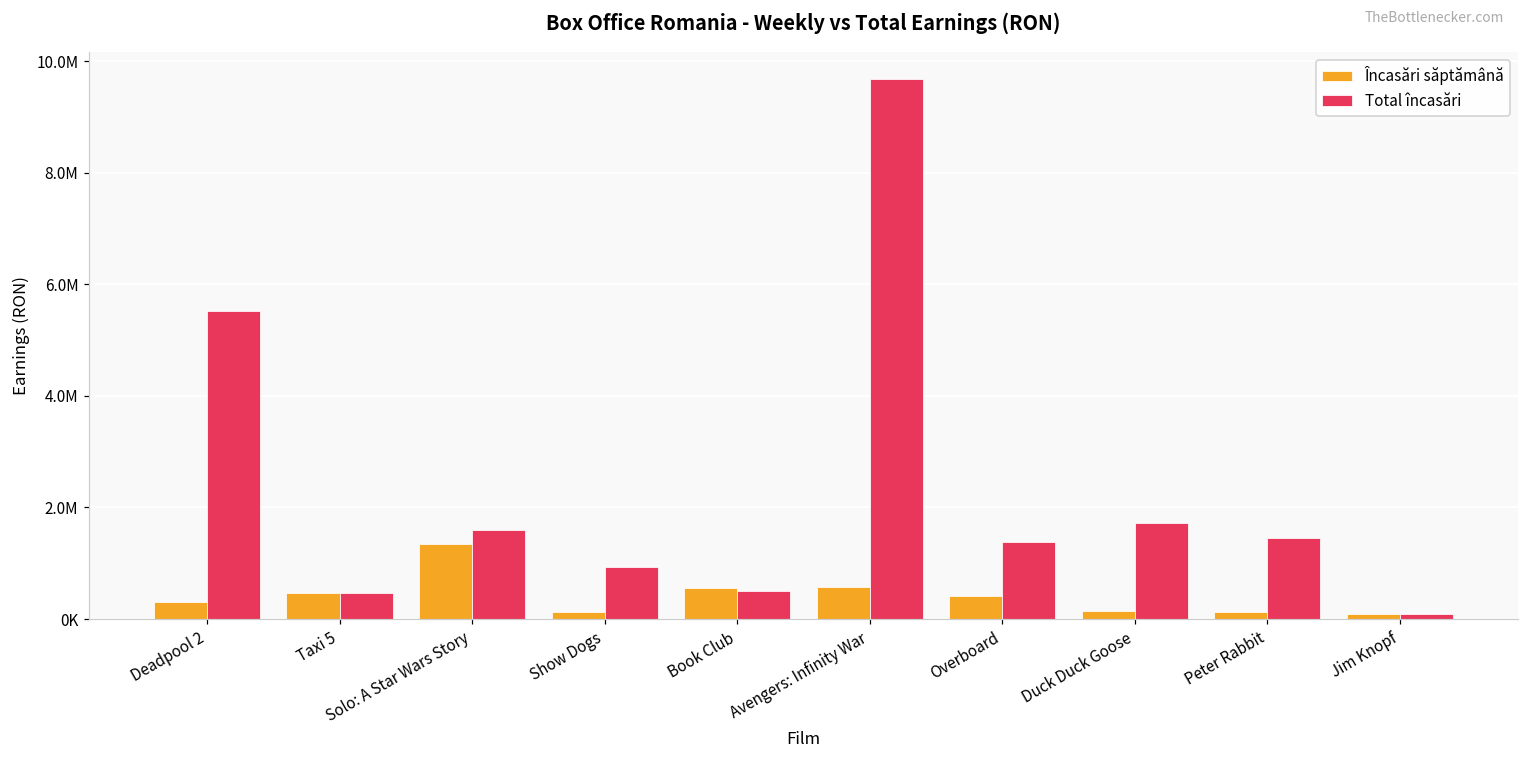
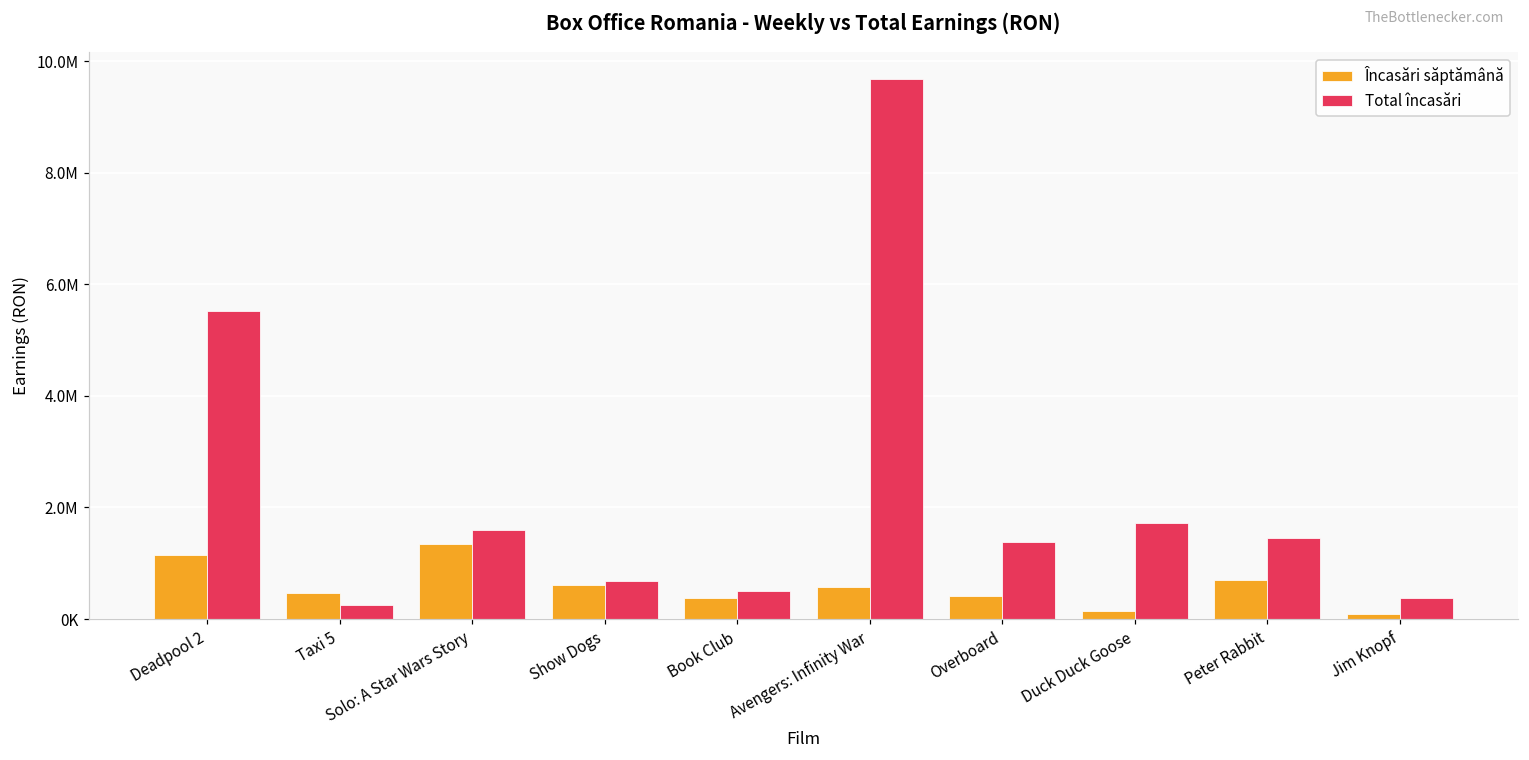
Încasări săptămână, Deadpool 2: 300000 -> 1100000
Total încasări, Taxi 5: 500000 -> 300000
Încasări săptămână, Show Dogs: 100000 -> 600000
Total încasări, Show Dogs: 900000 -> 700000
Încasări săptămână, Book Club: 600000 -> 400000
Încasări săptămână, Peter Rabbit: 100000 -> 700000
Total încasări, Jim Knopf: 100000 -> 400000
